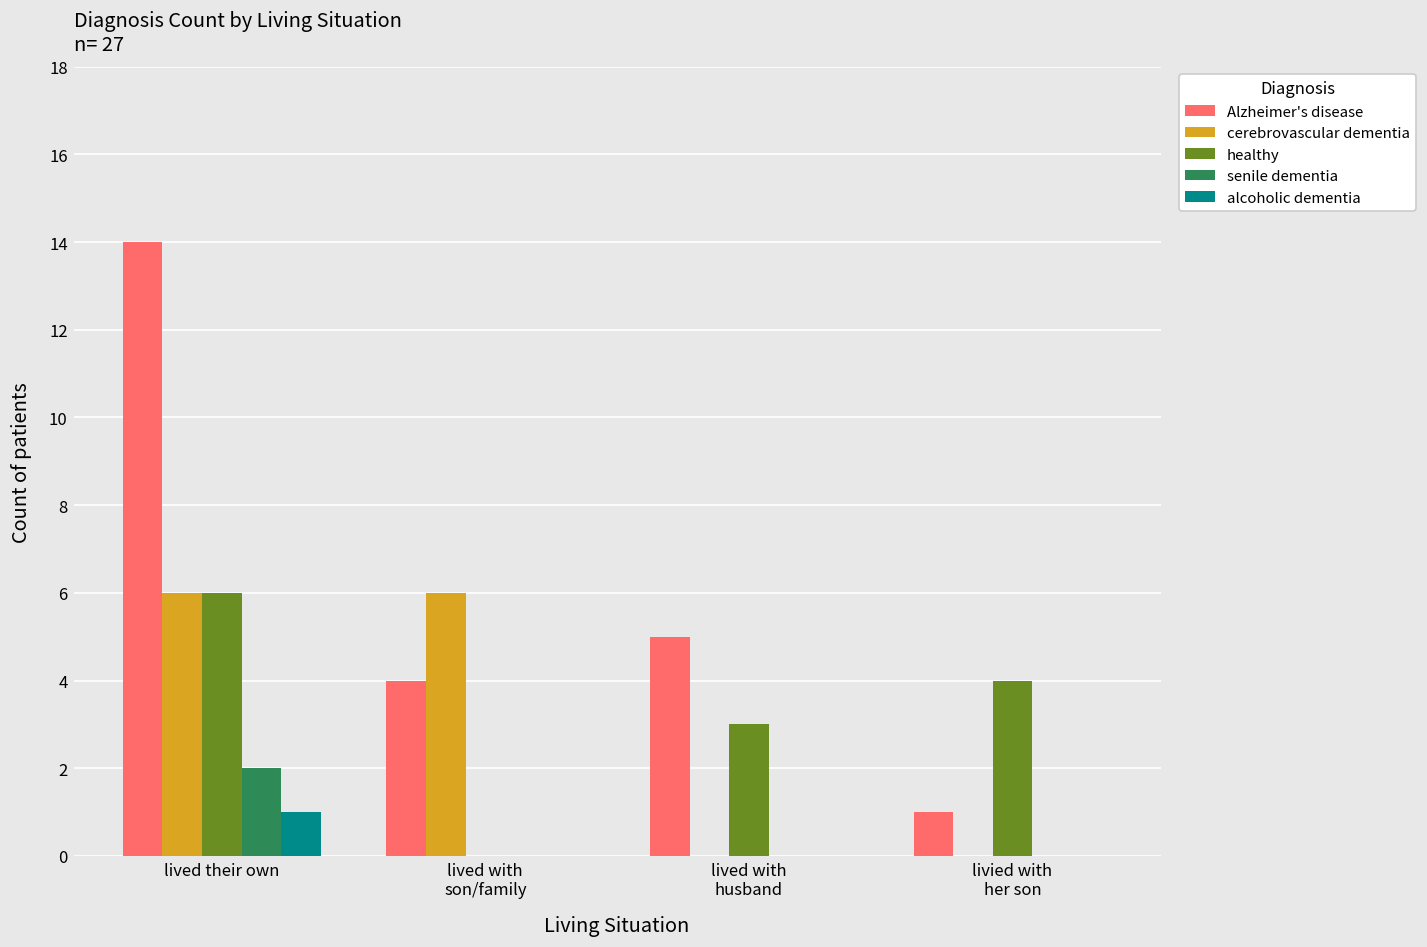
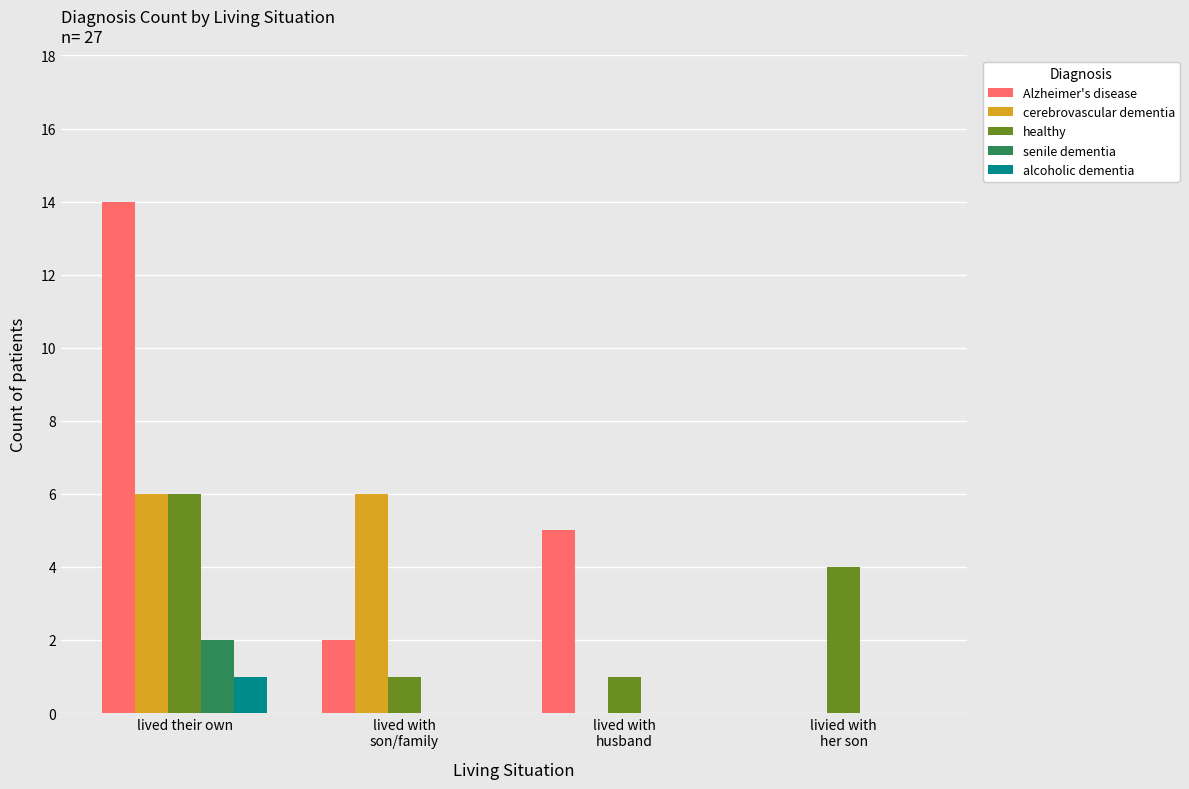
Alzheimer's disease, lived with son/family: 4 -> 2
healthy, lived with son/family: 0 -> 1
healthy, lived with husband: 3 -> 1
Alzheimer's disease, livied with her son: 1 -> 0
